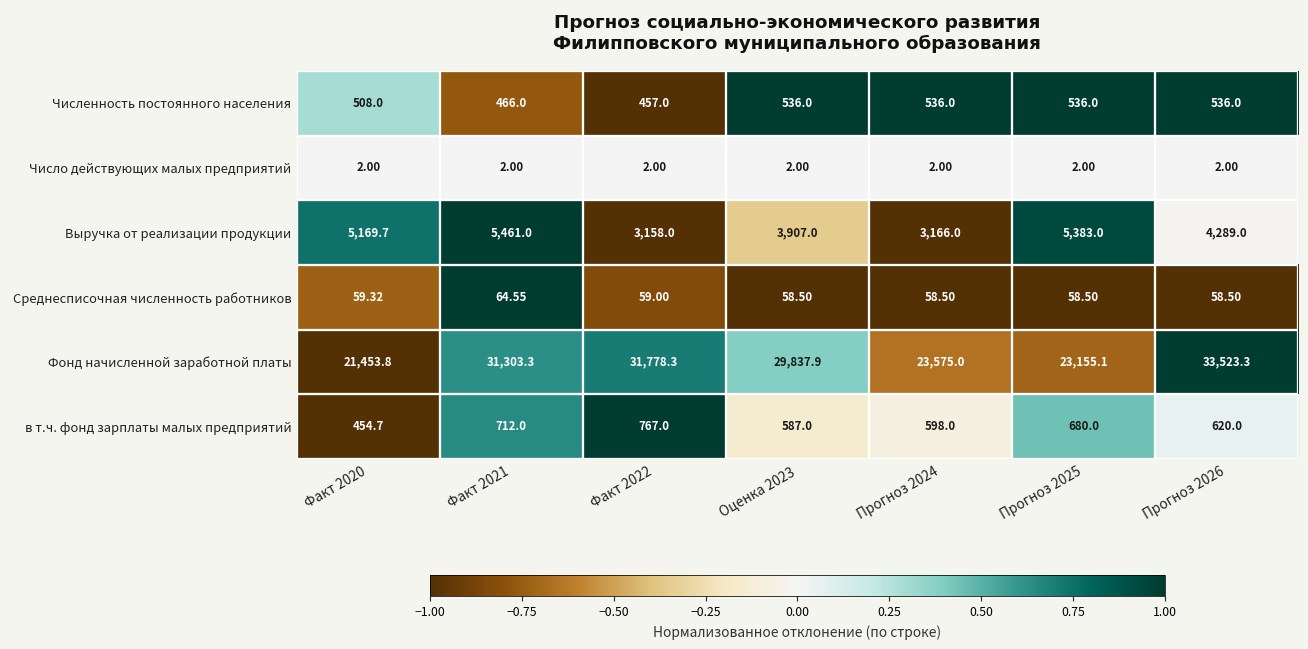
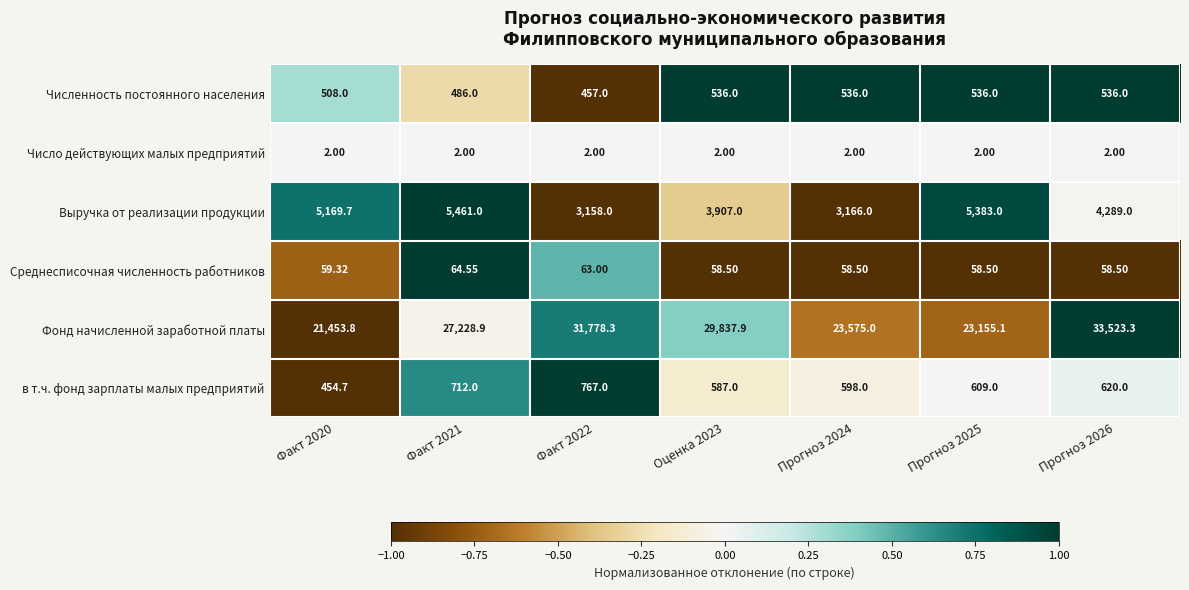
Численность постоянного населения, Факт 2021: 466.0 -> 486.0
Среднесписочная численность работников, Факт 2022: 59.00 -> 63.00
Фонд начисленной заработной платы, Факт 2021: 31,303.3 -> 27,228.9
в т.ч. фонд зарплаты малых предприятий, Прогноз 2025: 680.0 -> 609.0
